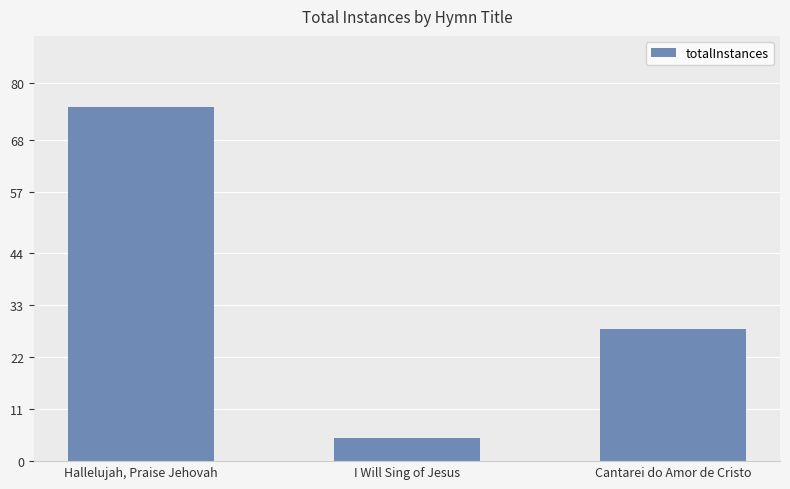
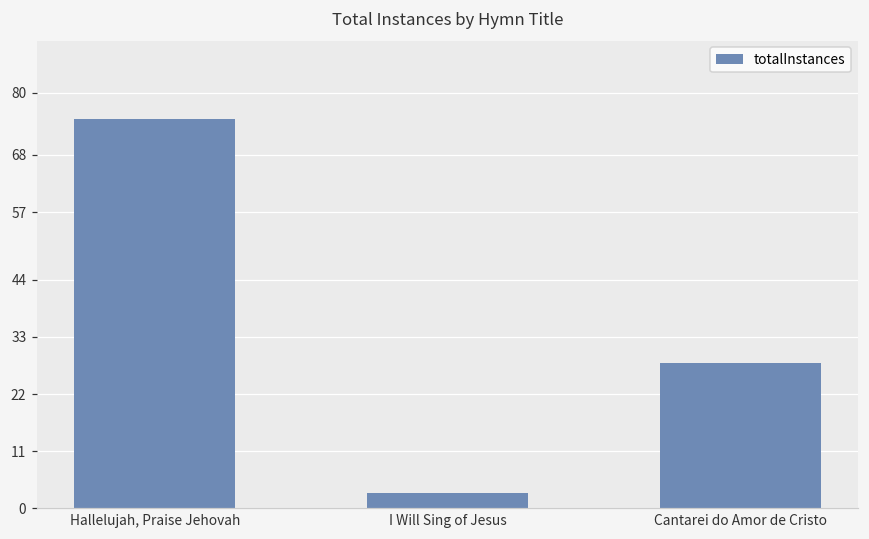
I Will Sing of Jesus: 5 -> 3
